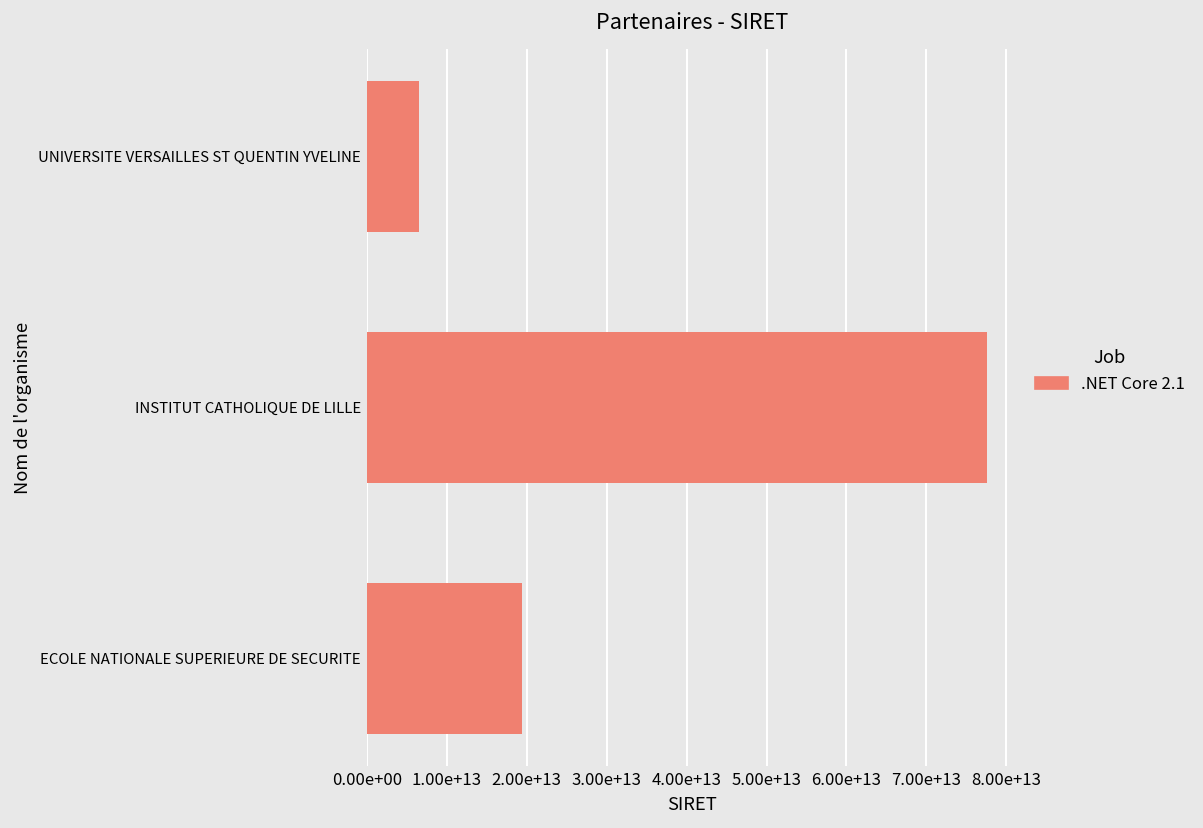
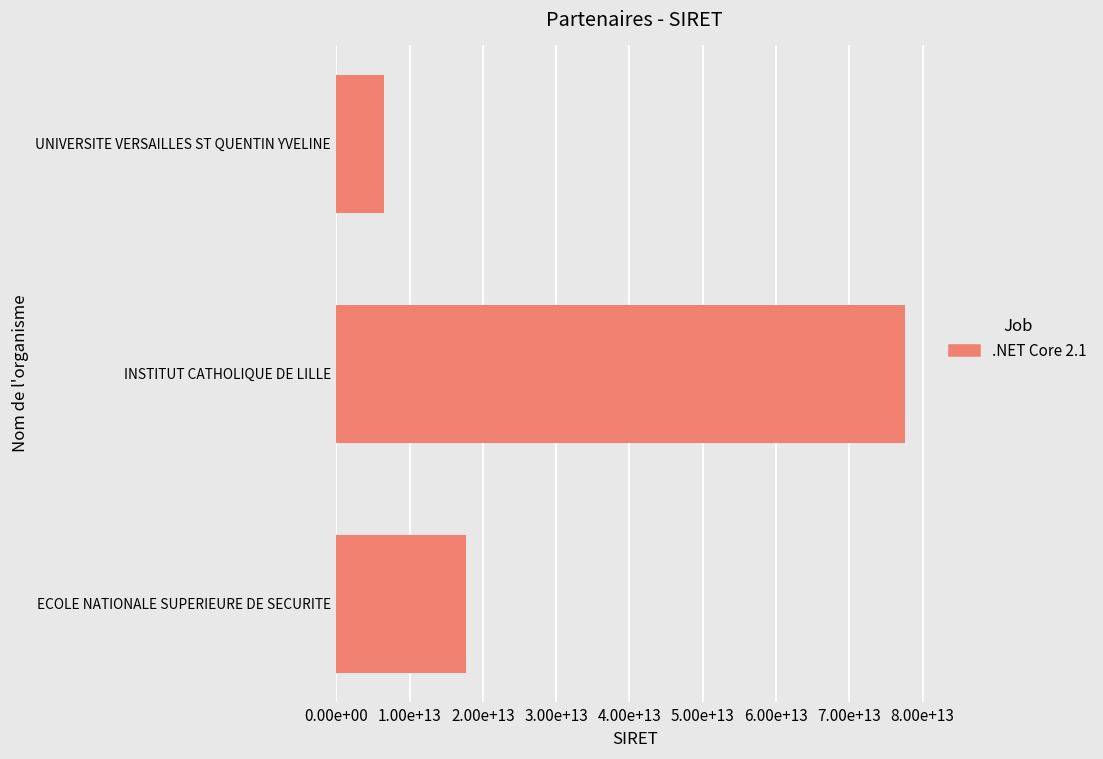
ECOLE NATIONALE SUPERIEURE DE SECURITE: 19000000000000 -> 18000000000000
